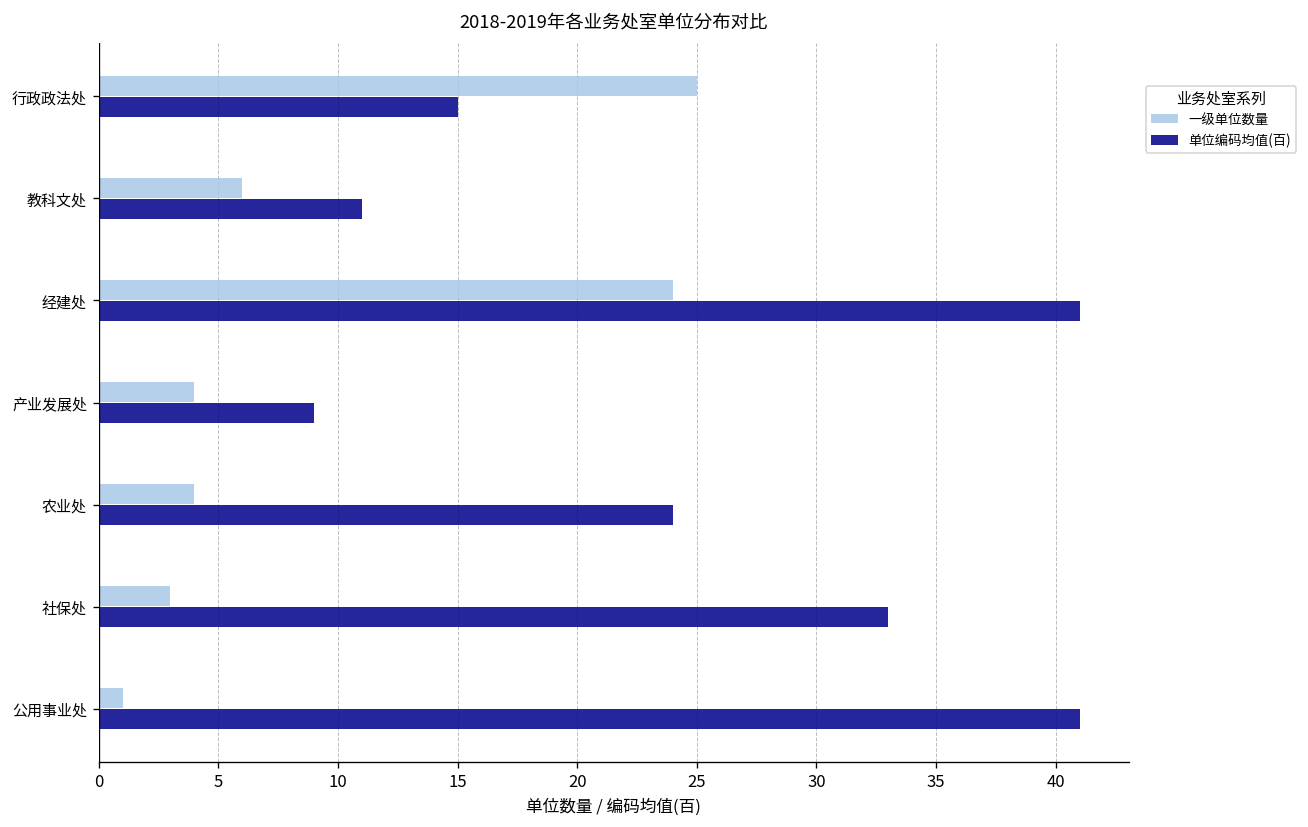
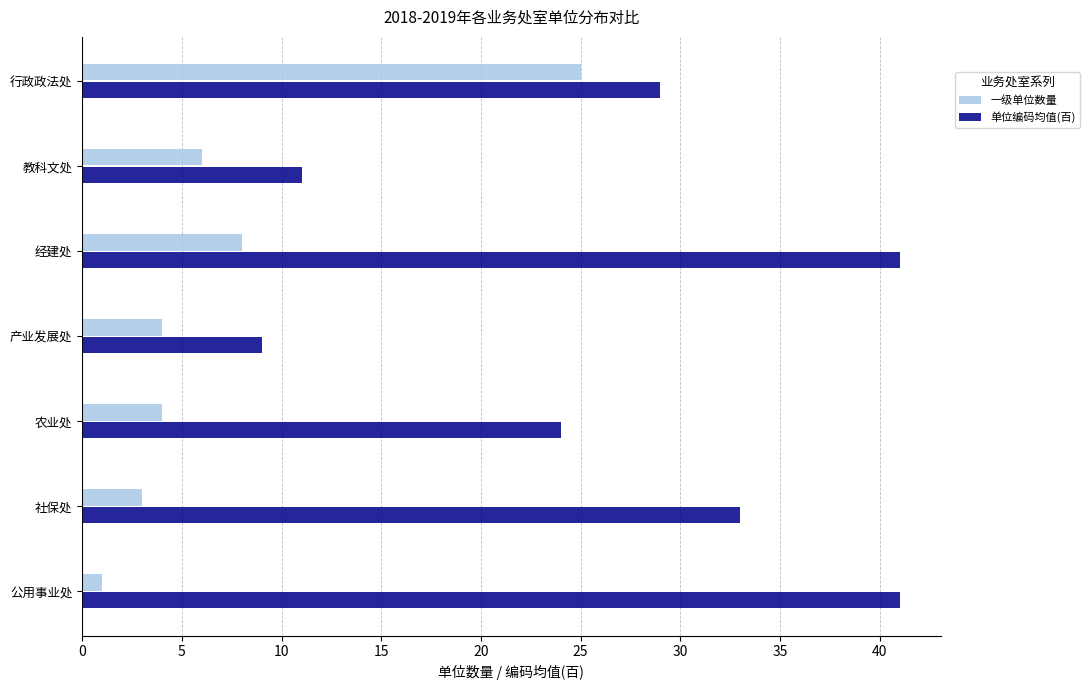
单位编码均值(百), 行政政法处: 15 -> 29
一级单位数量, 经建处: 24 -> 8
